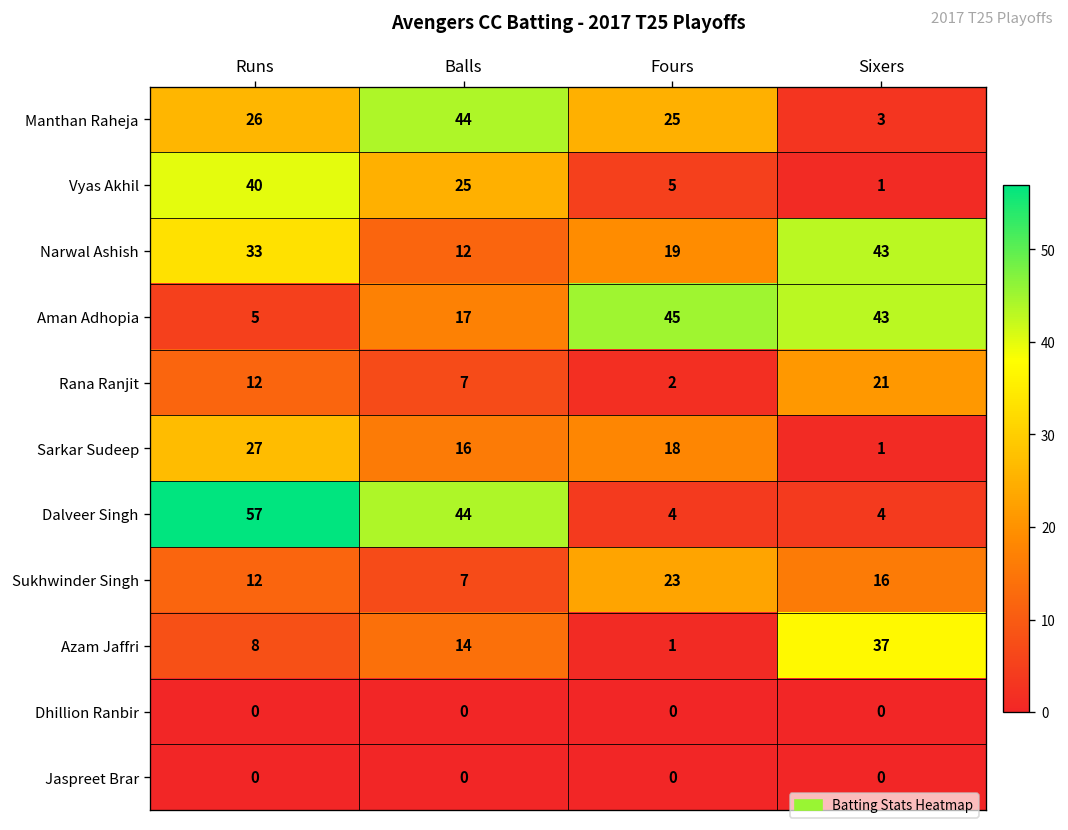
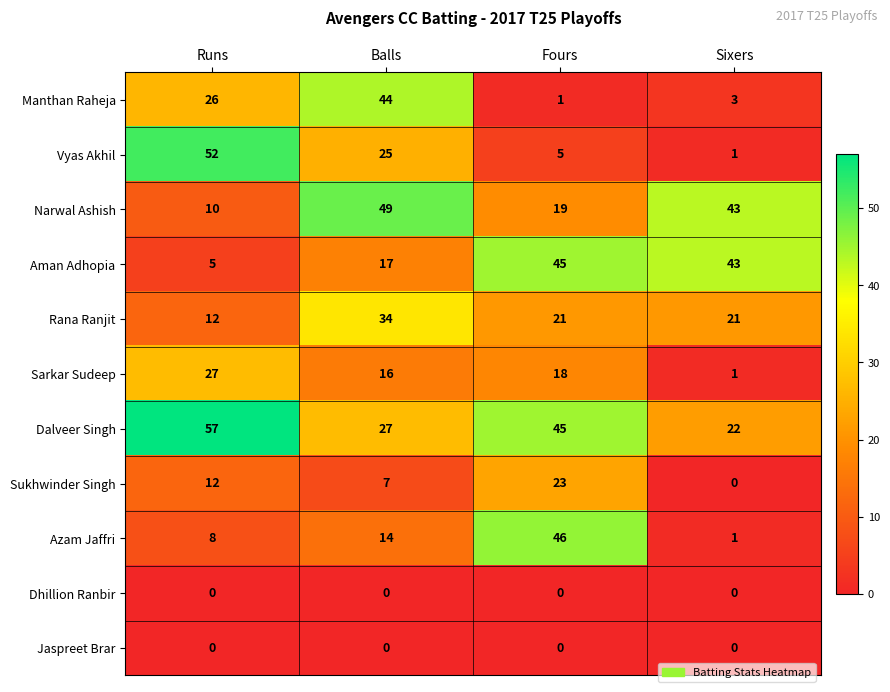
Manthan Raheja, Fours: 25 -> 1
Vyas Akhil, Runs: 40 -> 52
Narwal Ashish, Runs: 33 -> 10
Narwal Ashish, Balls: 12 -> 49
Rana Ranjit, Balls: 7 -> 34
Rana Ranjit, Fours: 2 -> 21
Dalveer Singh, Balls: 44 -> 27
Dalveer Singh, Fours: 4 -> 45
Dalveer Singh, Sixers: 4 -> 22
Sukhwinder Singh, Sixers: 16 -> 0
Azam Jaffri, Fours: 1 -> 46
Azam Jaffri, Sixers: 37 -> 1
